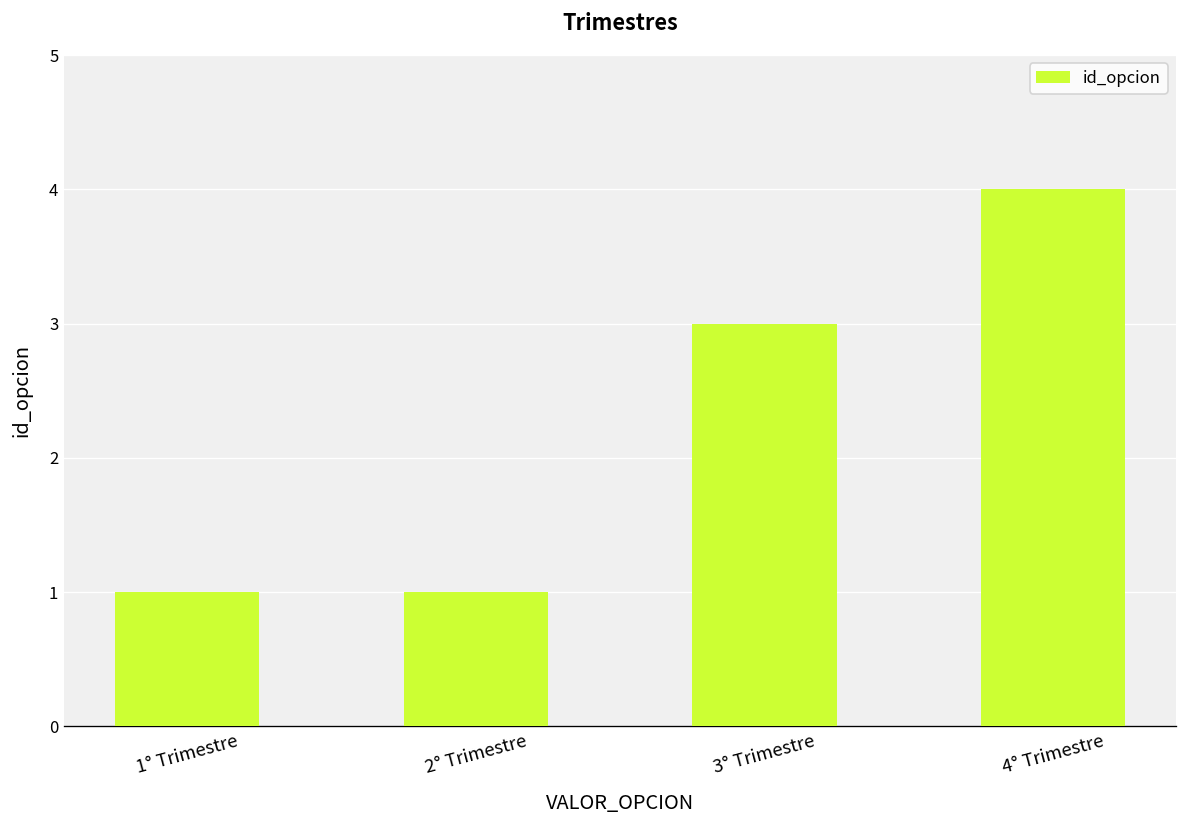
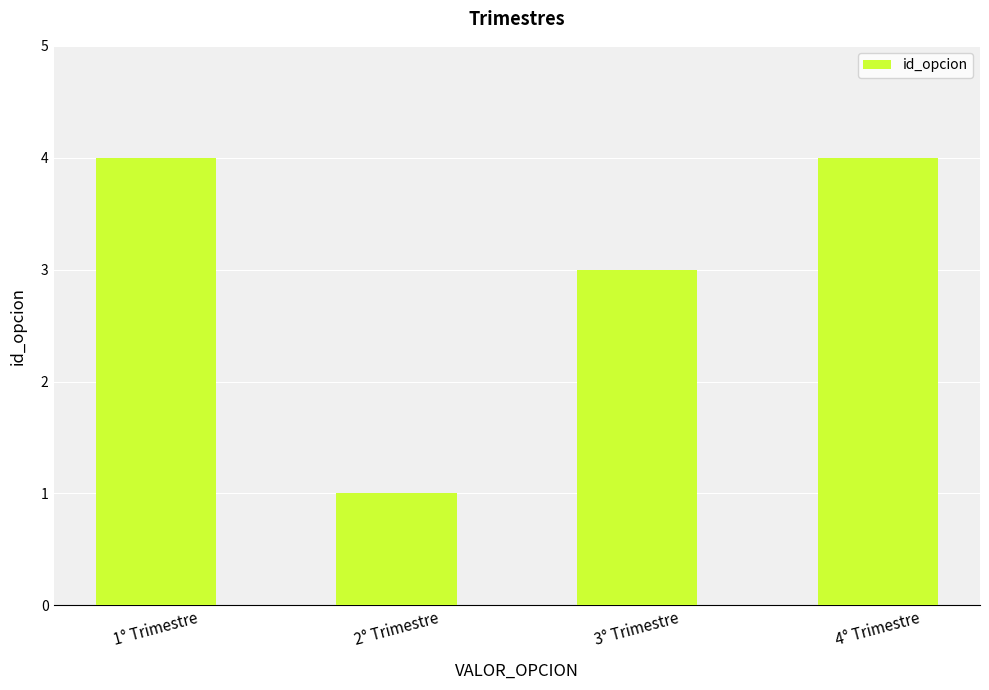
1° Trimestre: 1 -> 4
